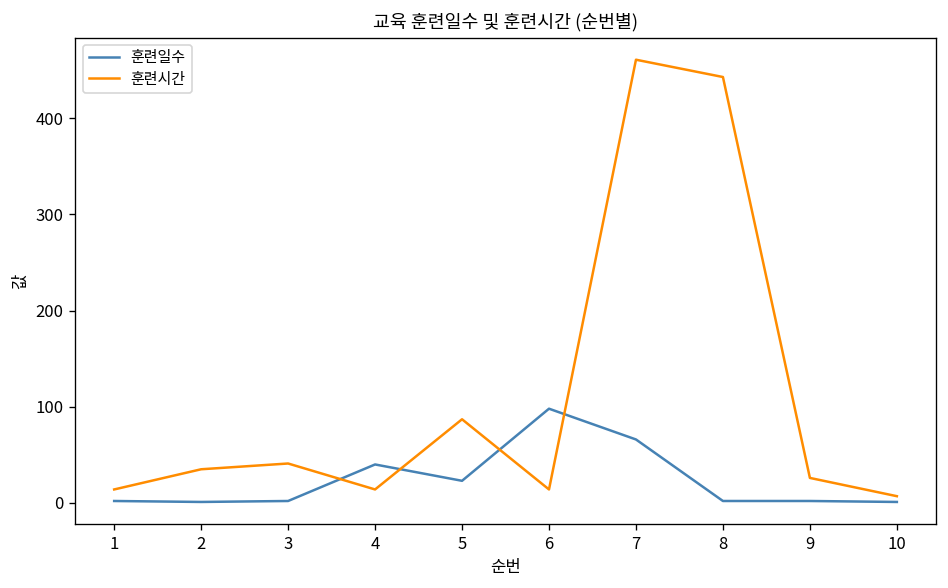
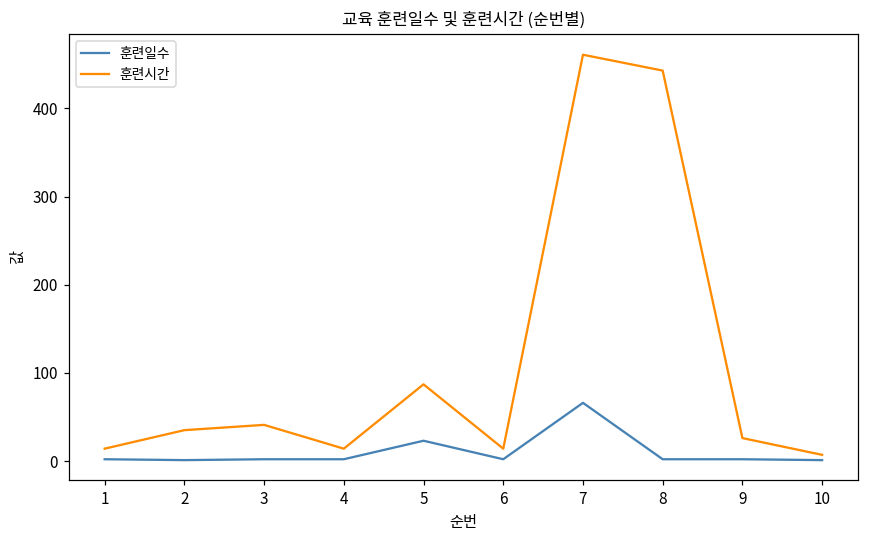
훈련일수, 4: 40 -> 0
훈련일수, 6: 100 -> 0
